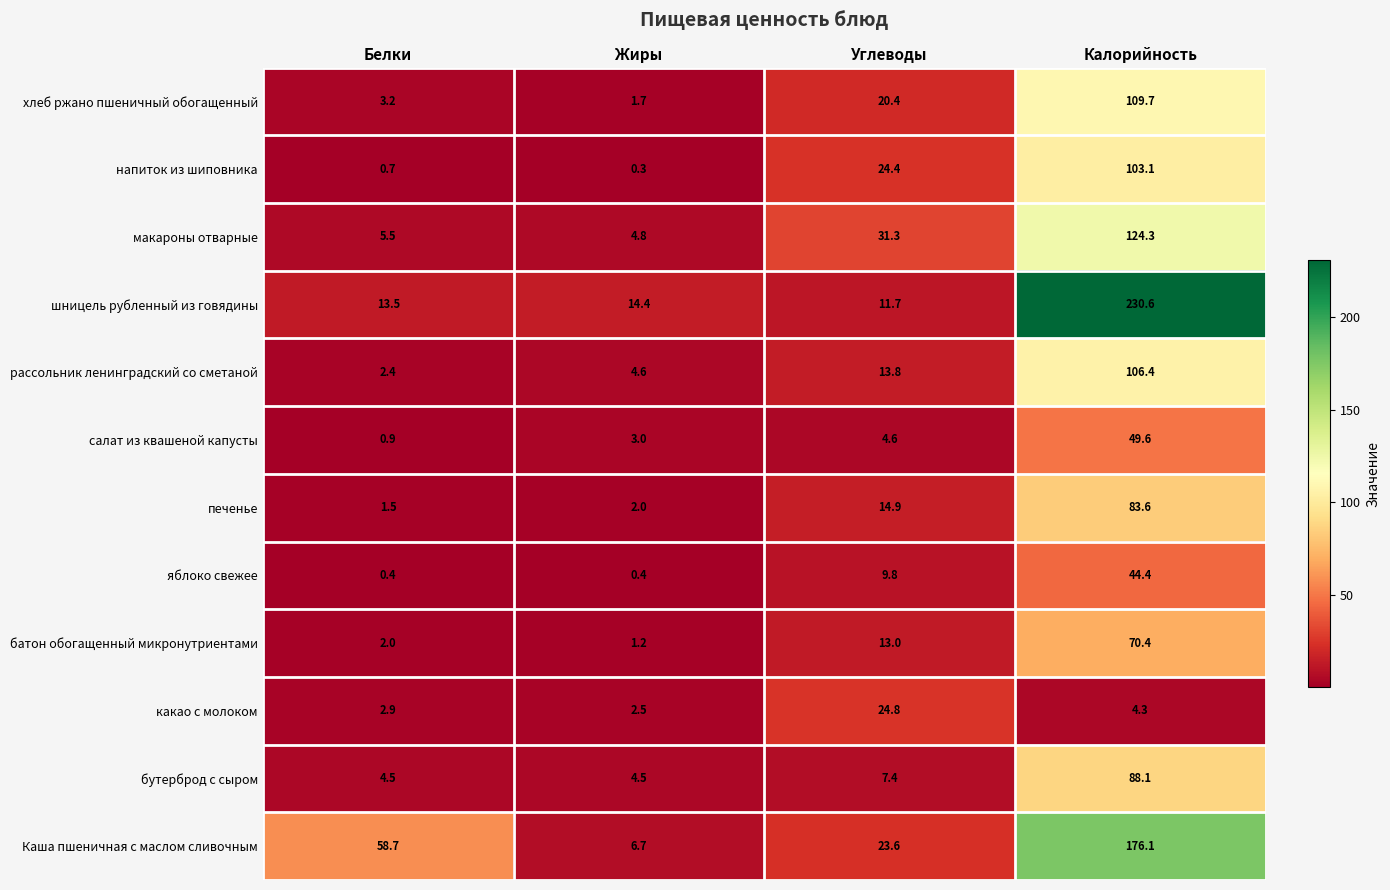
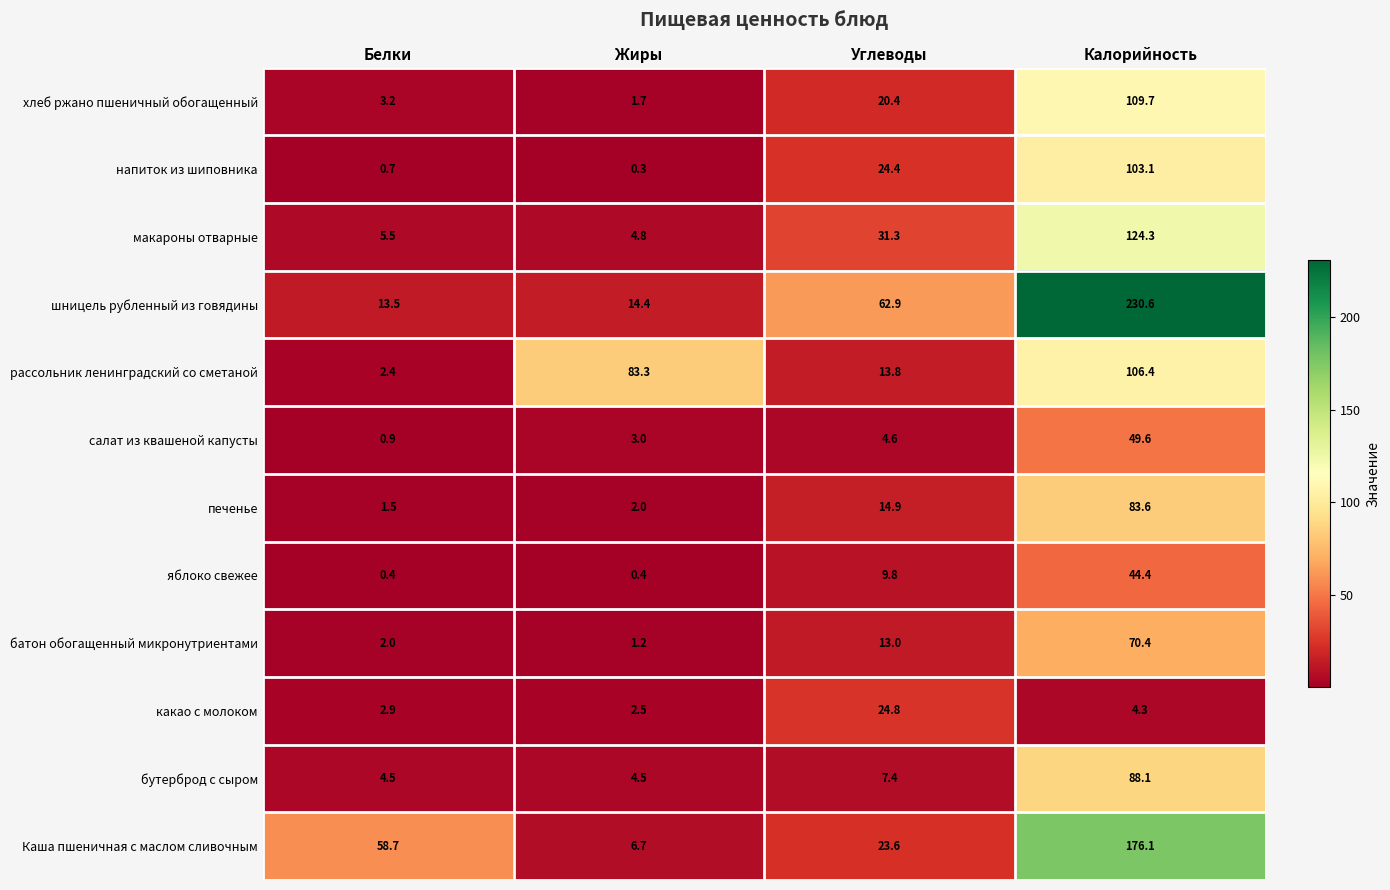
шницель рубленный из говядины, Углеводы: 11.7 -> 62.9
рассольник ленинградский со сметаной, Жиры: 4.6 -> 83.3
